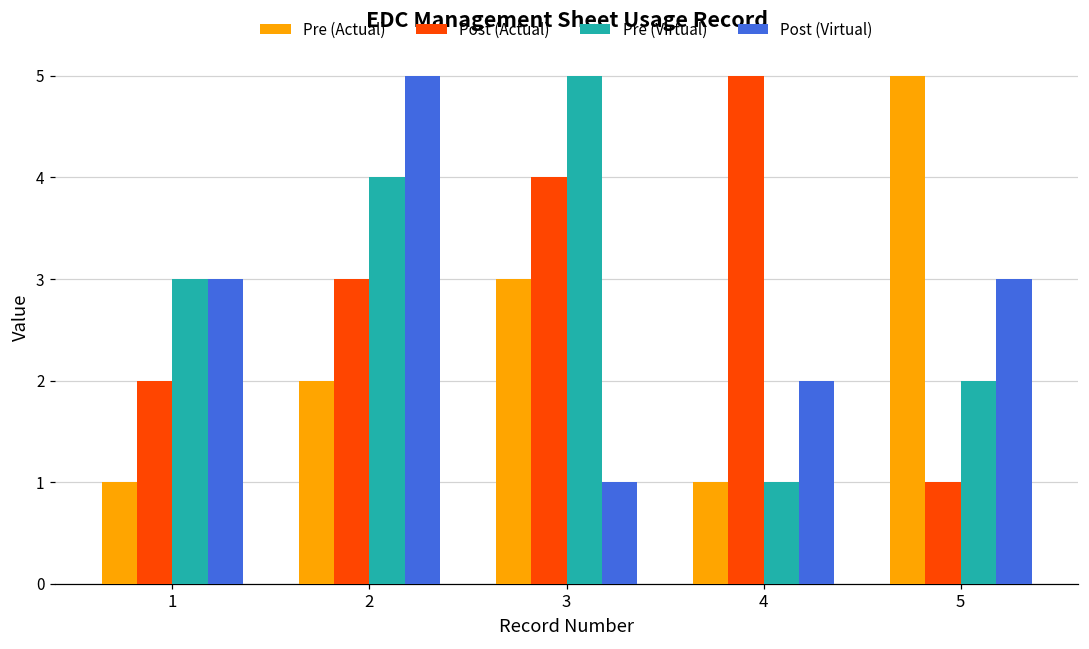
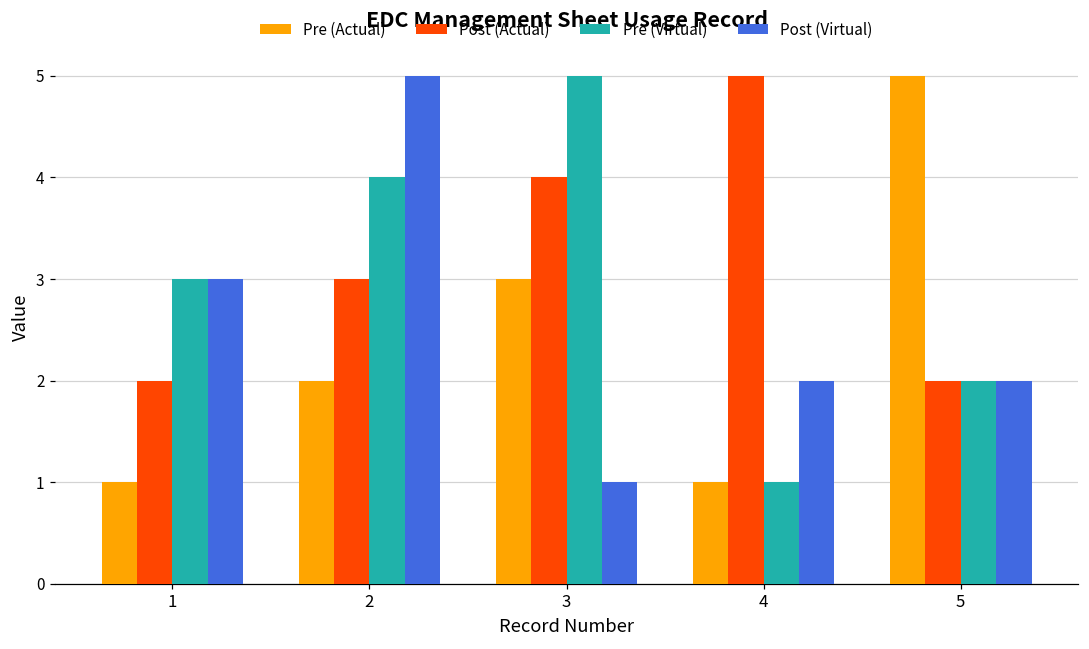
Post (Actual), 5: 1 -> 2
Post (Virtual), 5: 3 -> 2
